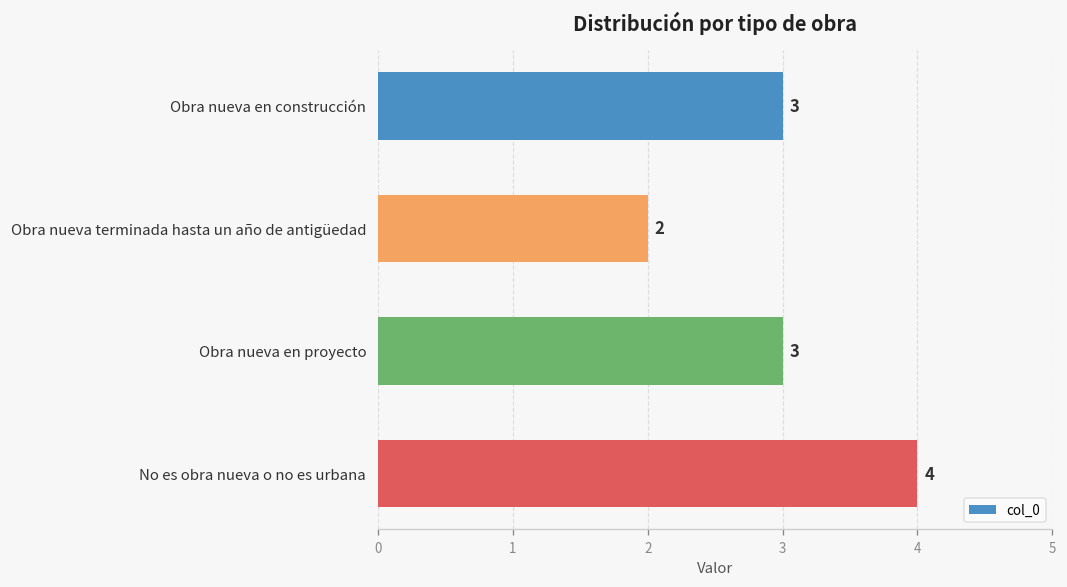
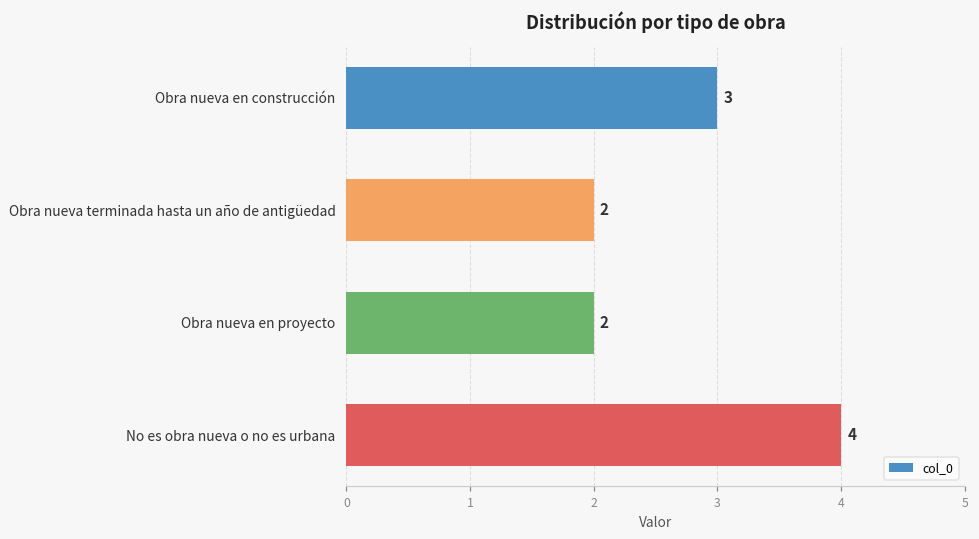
Obra nueva en proyecto: 3 -> 2
